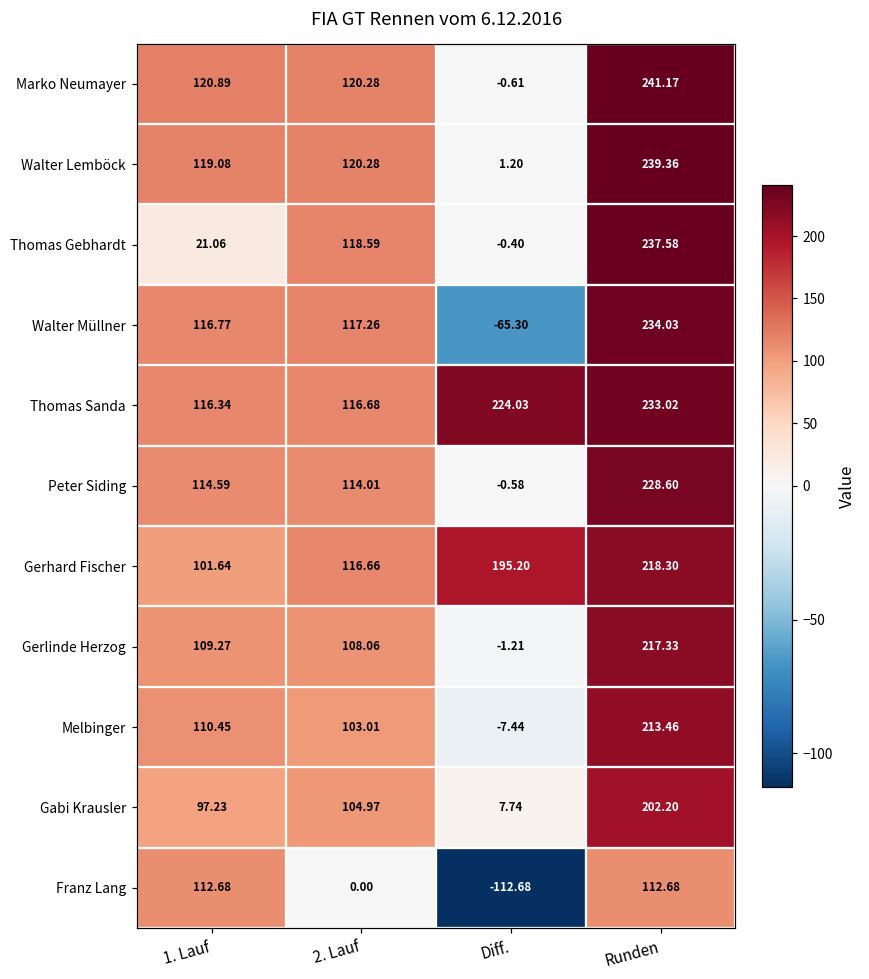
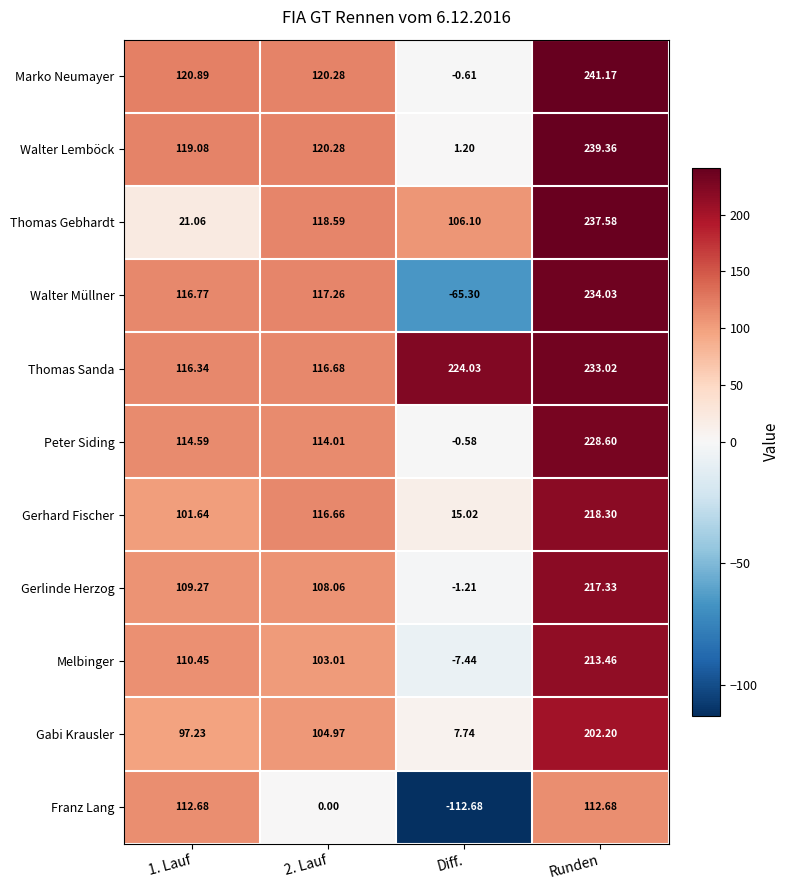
Thomas Gebhardt, Diff.: -0.40 -> 106.10
Gerhard Fischer, Diff.: 195.20 -> 15.02
